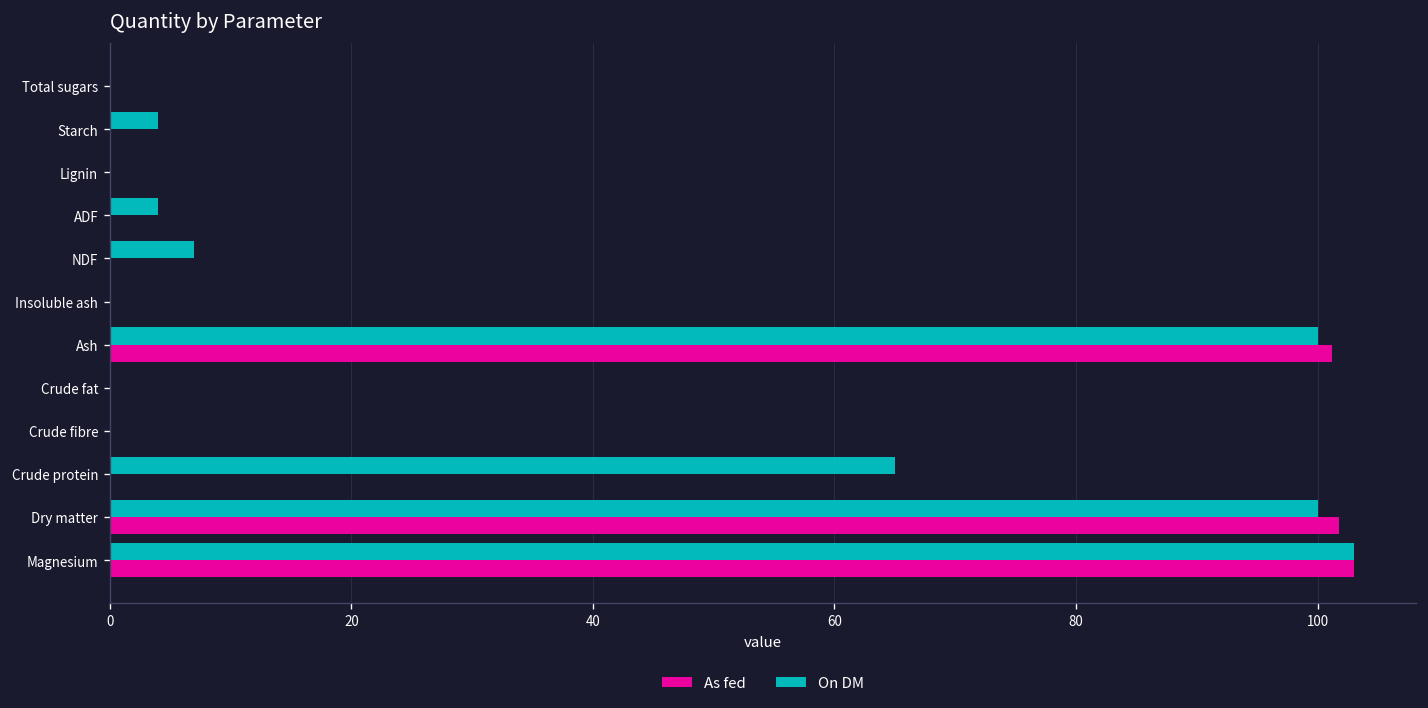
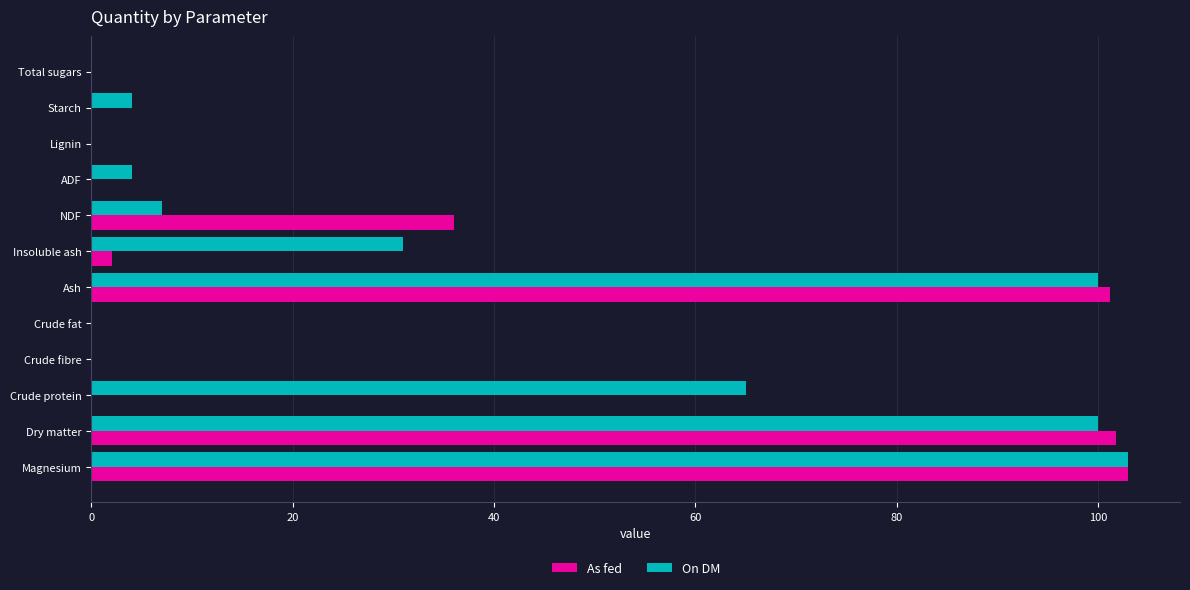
As fed, NDF: 0 -> 36
On DM, Insoluble ash: 0 -> 31
As fed, Insoluble ash: 0 -> 2
